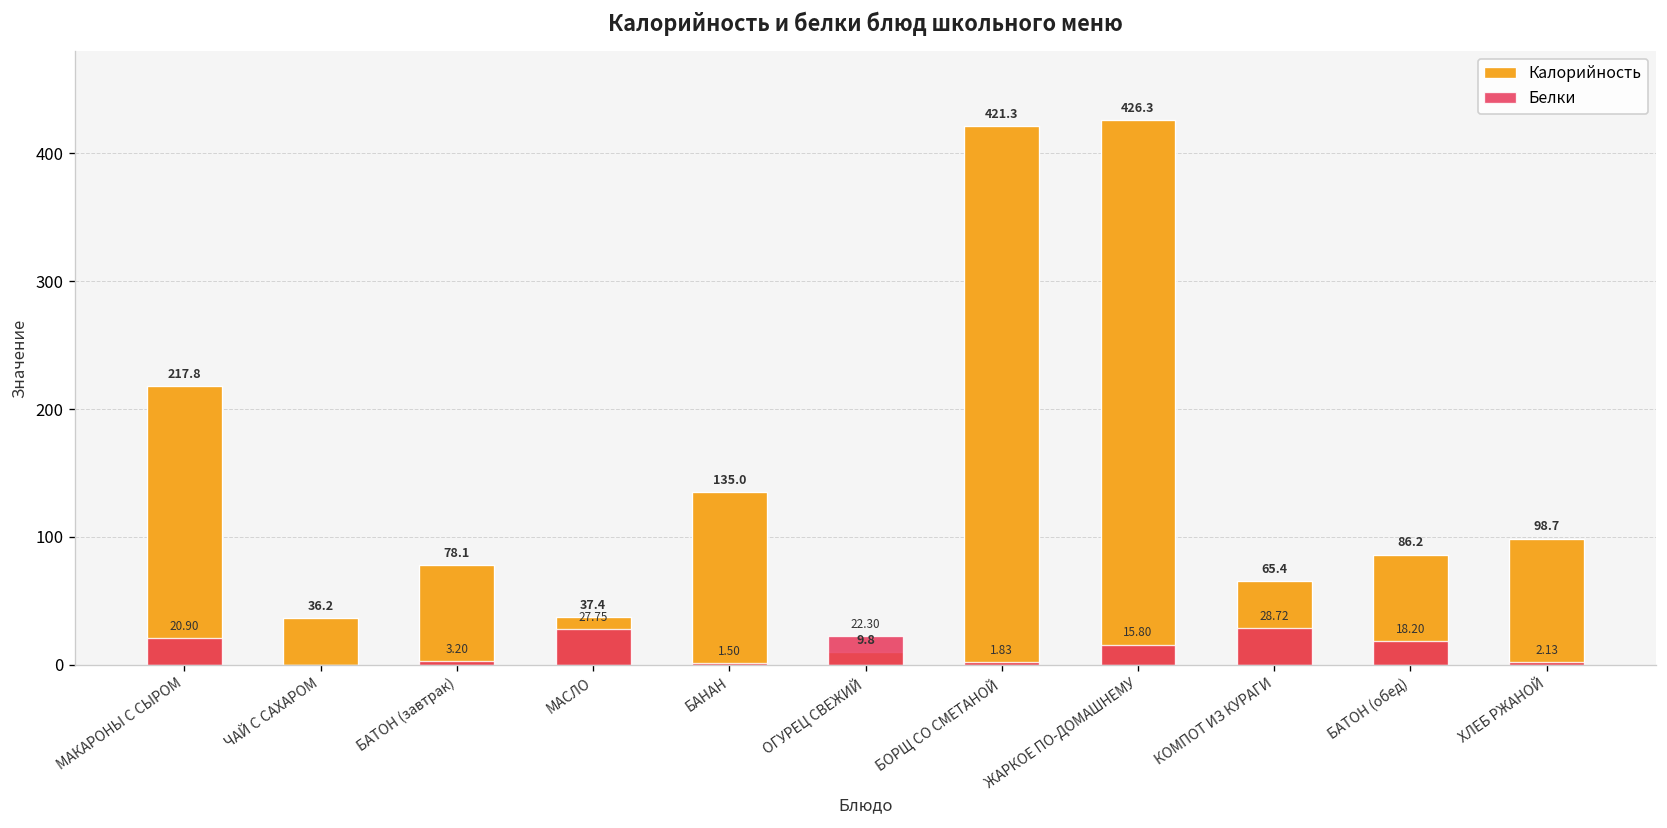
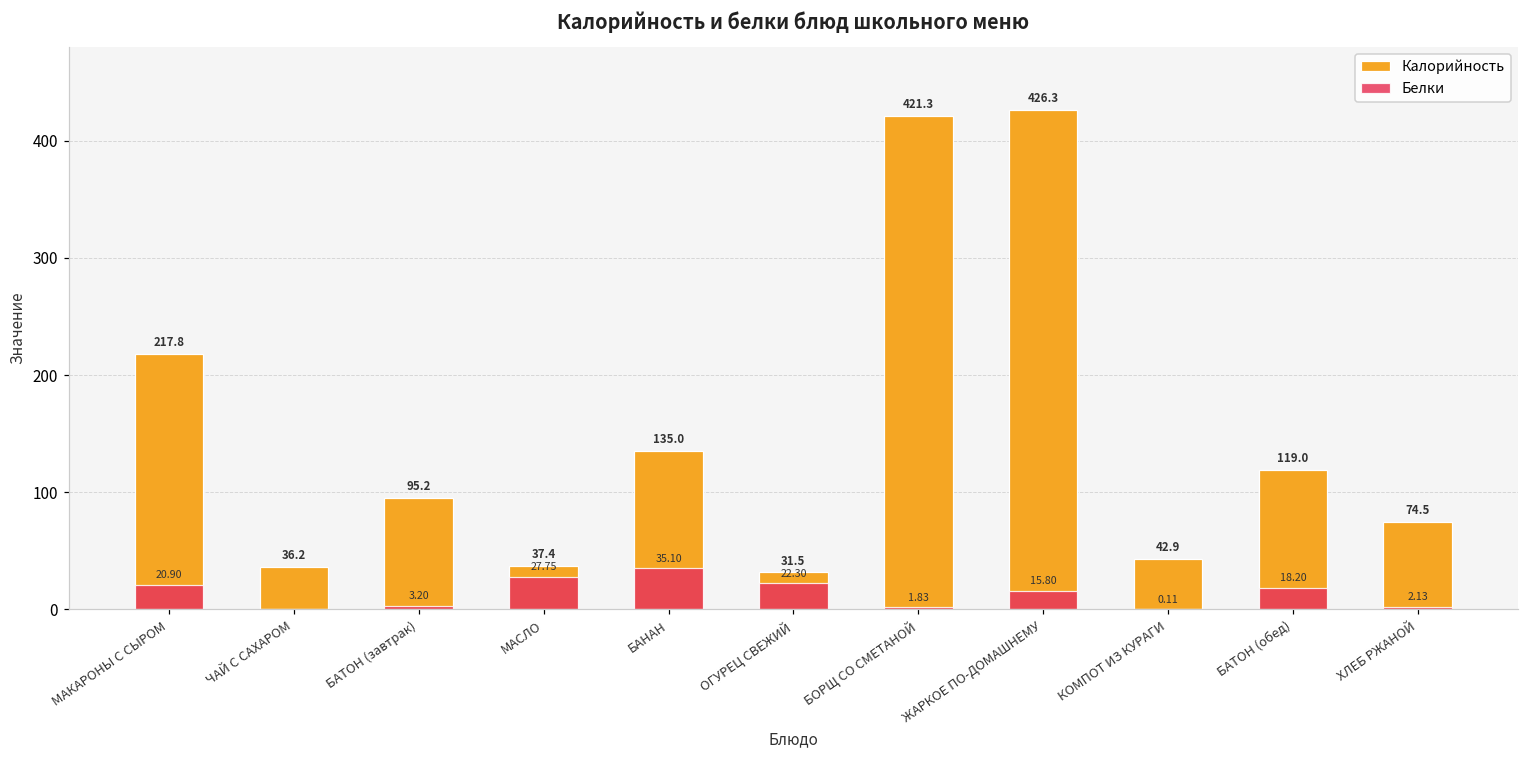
Калорийность, БАТОН (завтрак): 78.1 -> 95.2
Белки, БАНАН: 1.50 -> 35.10
Калорийность, ОГУРЕЦ СВЕЖИЙ: 9.8 -> 31.5
Калорийность, КОМПОТ ИЗ КУРАГИ: 65.4 -> 42.9
Белки, КОМПОТ ИЗ КУРАГИ: 28.72 -> 0.11
Калорийность, БАТОН (обед): 86.2 -> 119.0
Калорийность, ХЛЕБ РЖАНОЙ: 98.7 -> 74.5
